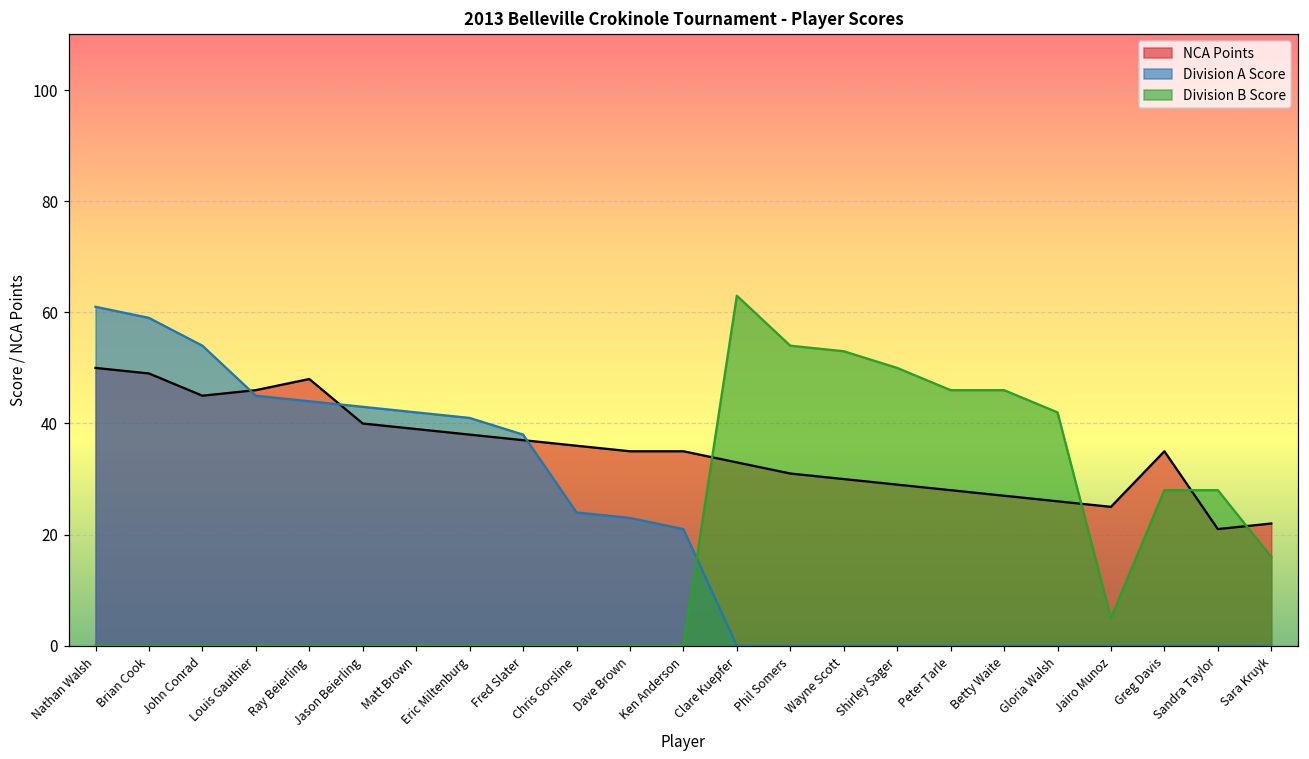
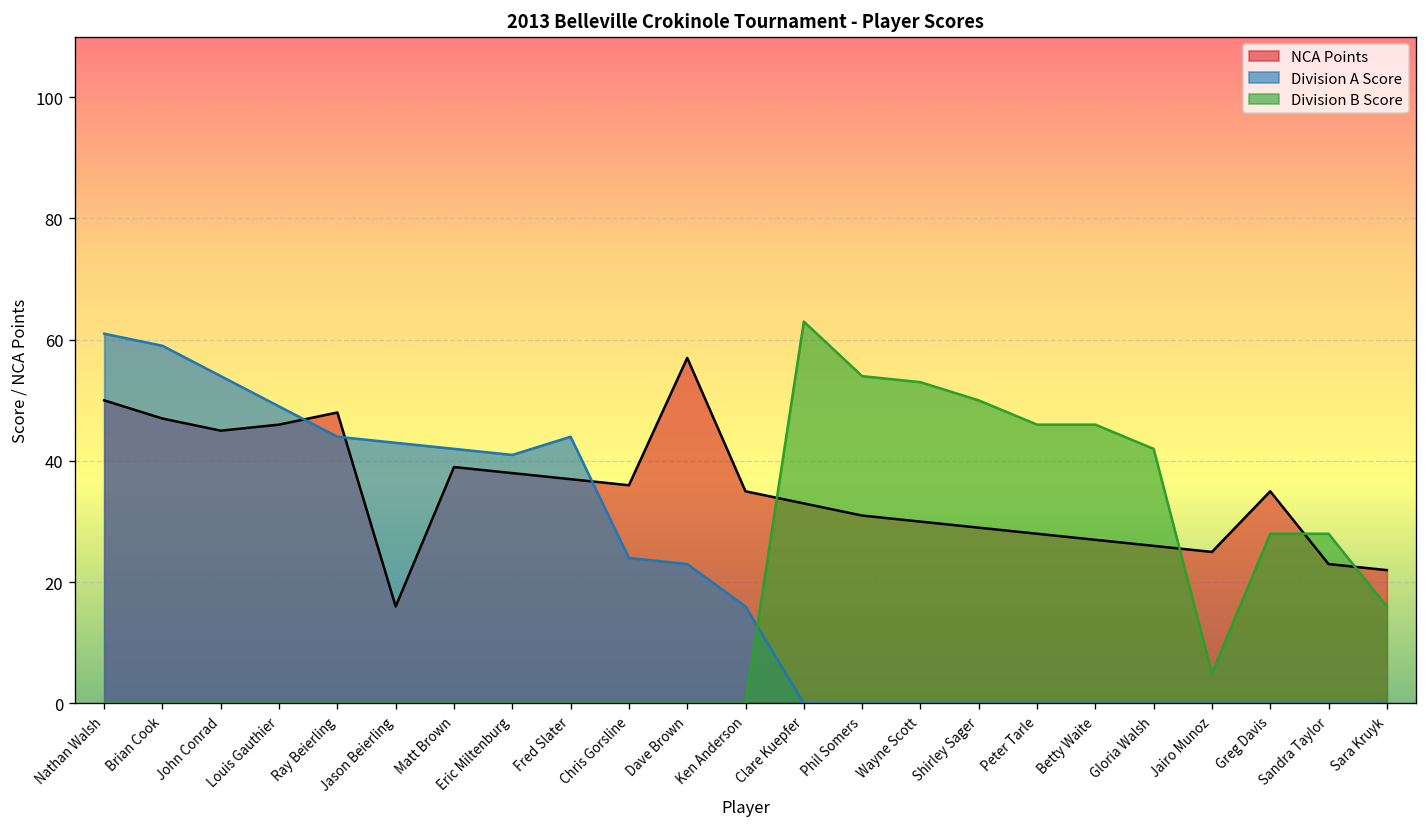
NCA Points, Brian Cook: 49 -> 47
Division A Score, Louis Gauthier: 45 -> 49
NCA Points, Jason Beierling: 40 -> 16
Division A Score, Fred Slater: 38 -> 44
NCA Points, Dave Brown: 35 -> 57
Division A Score, Ken Anderson: 21 -> 16
NCA Points, Sandra Taylor: 21 -> 23
